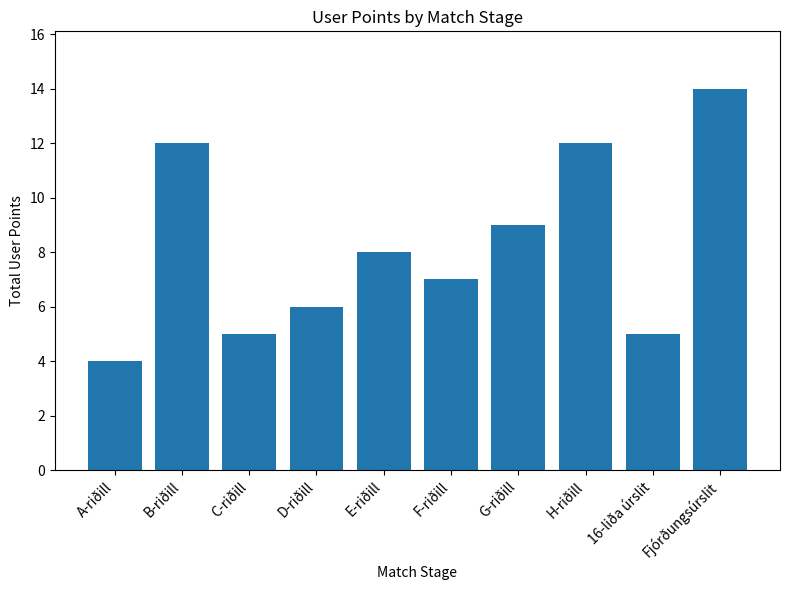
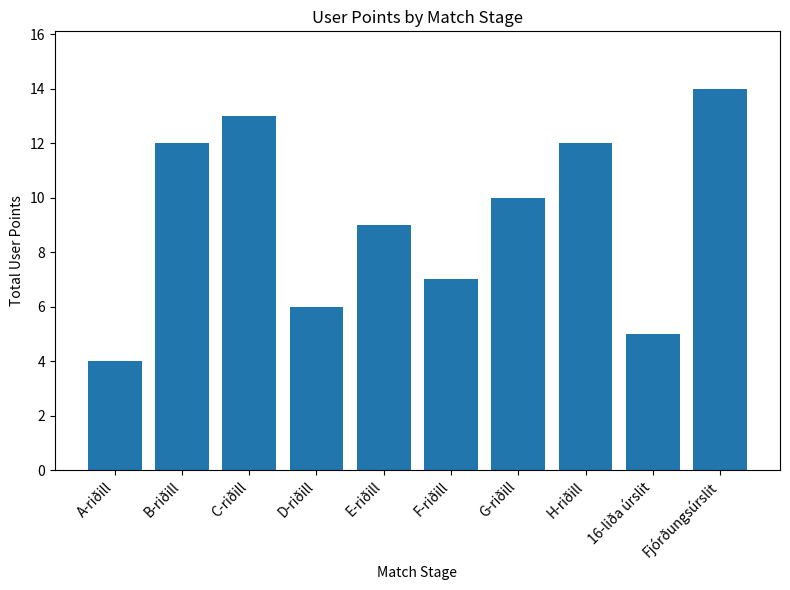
C-riðill: 5 -> 13
E-riðill: 8 -> 9
G-riðill: 9 -> 10
